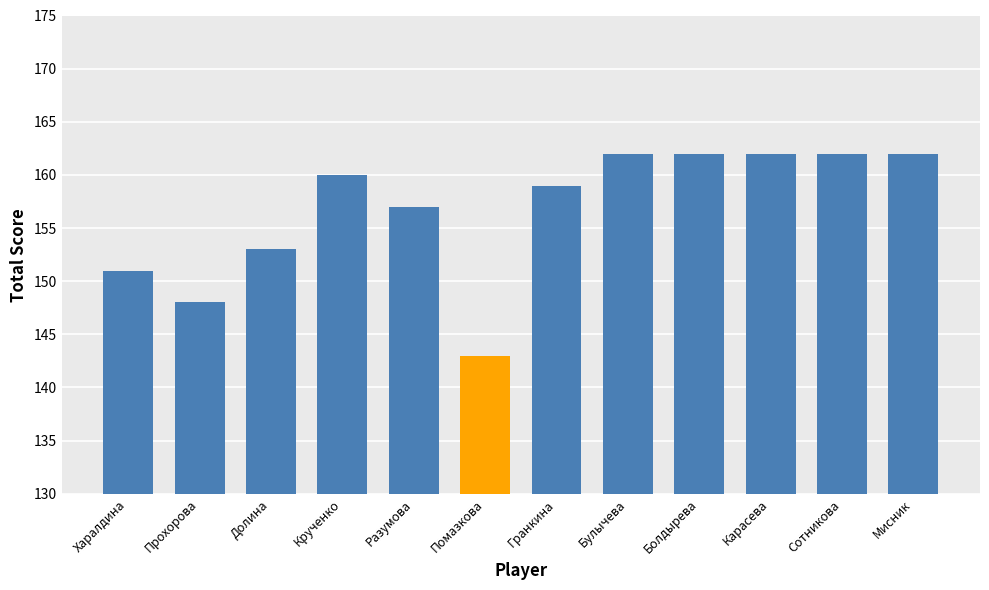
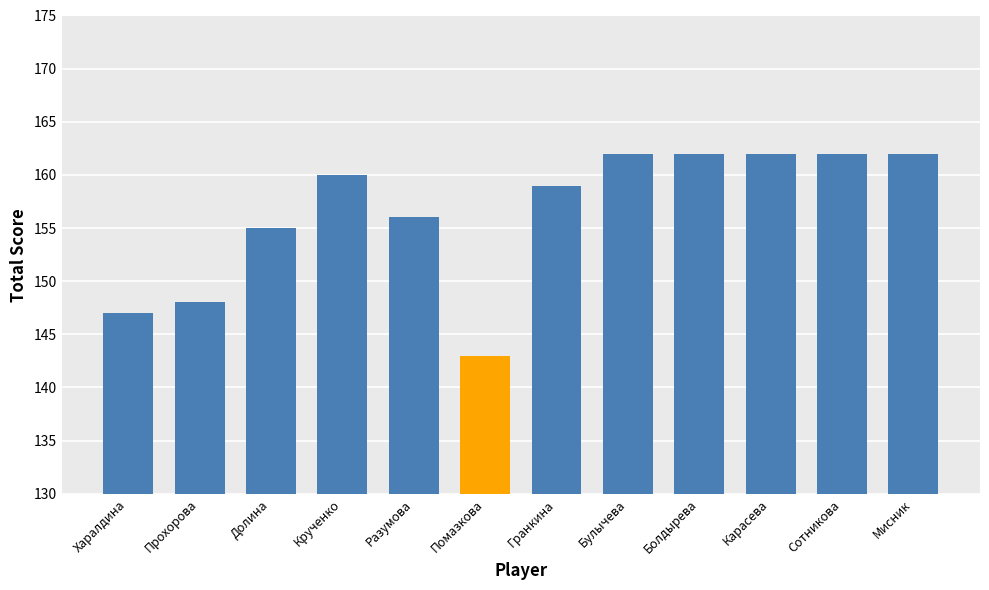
Харалдина: 151 -> 147
Долина: 153 -> 155
Разумова: 157 -> 156
